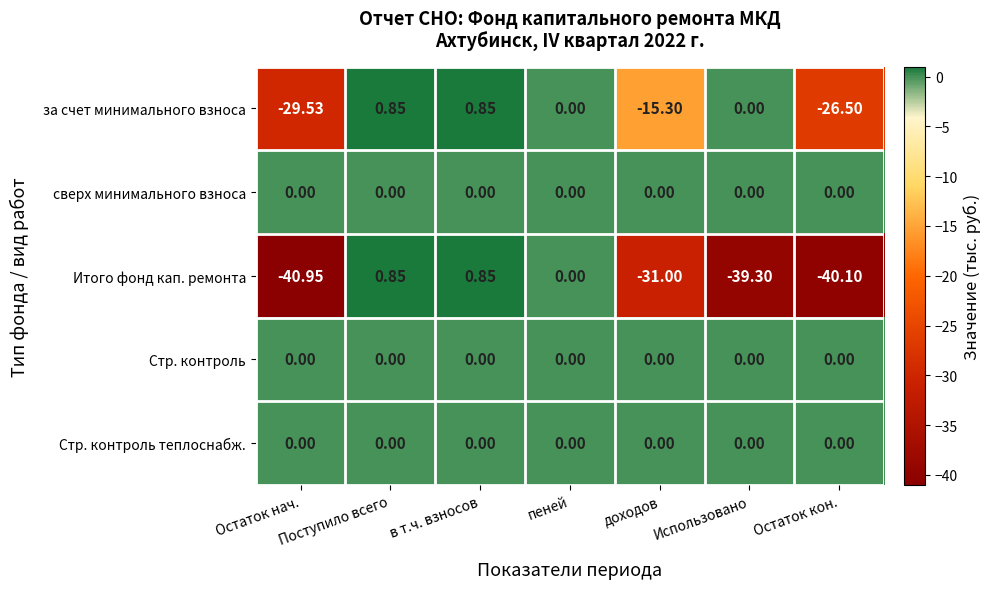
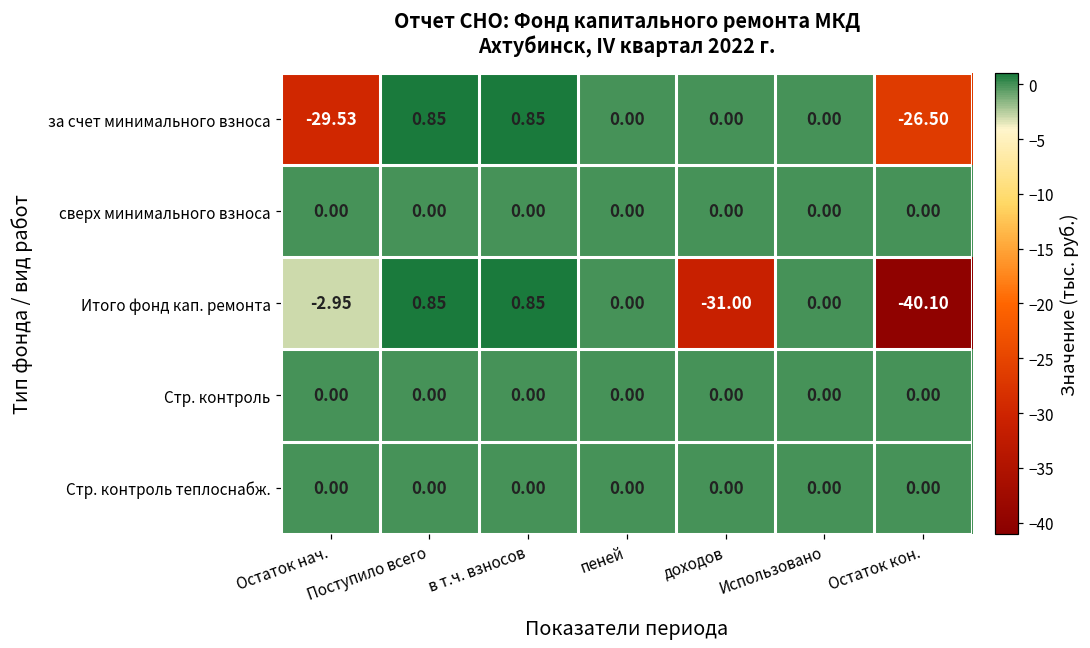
за счет минимального взноса, доходов: -15.30 -> 0.00
Итого фонд кап. ремонта, Остаток нач.: -40.95 -> -2.95
Итого фонд кап. ремонта, Использовано: -39.30 -> 0.00
